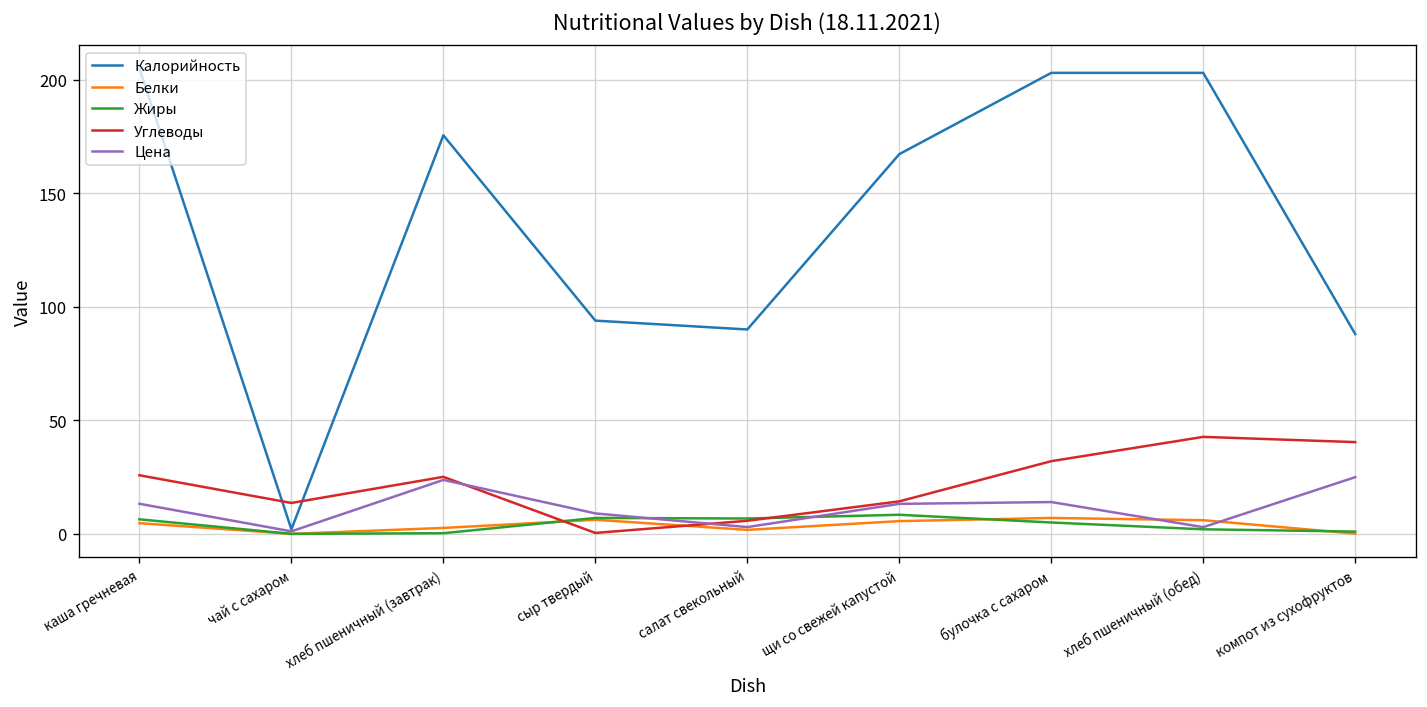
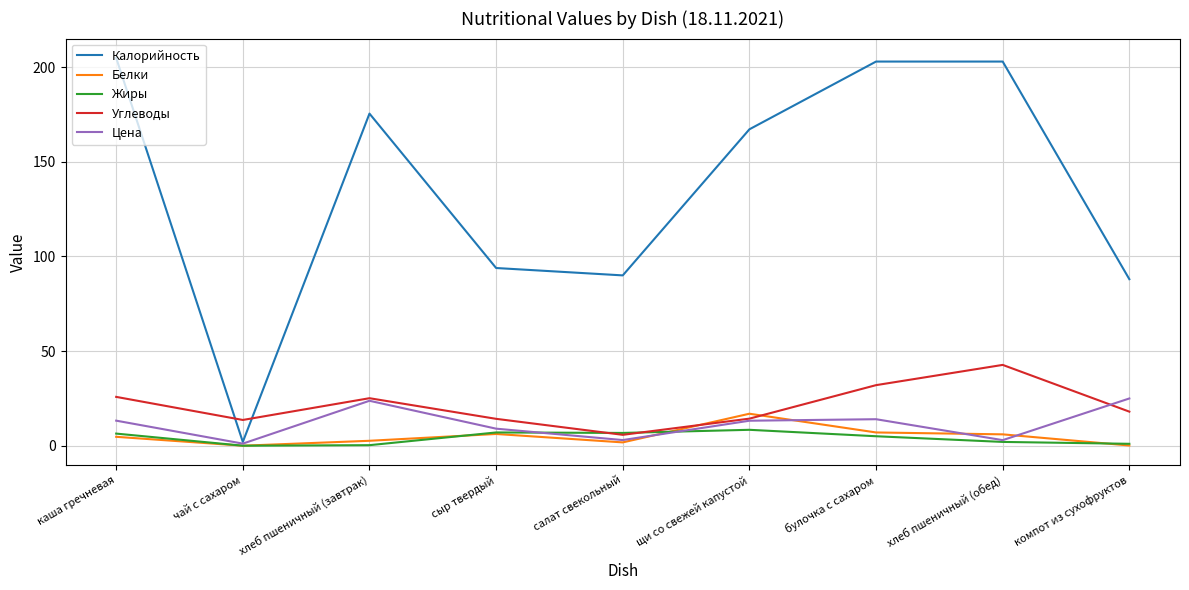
Углеводы, сыр твердый: 0 -> 14
Белки, щи со свежей капустой: 6 -> 17
Углеводы, компот из сухофруктов: 40 -> 18
